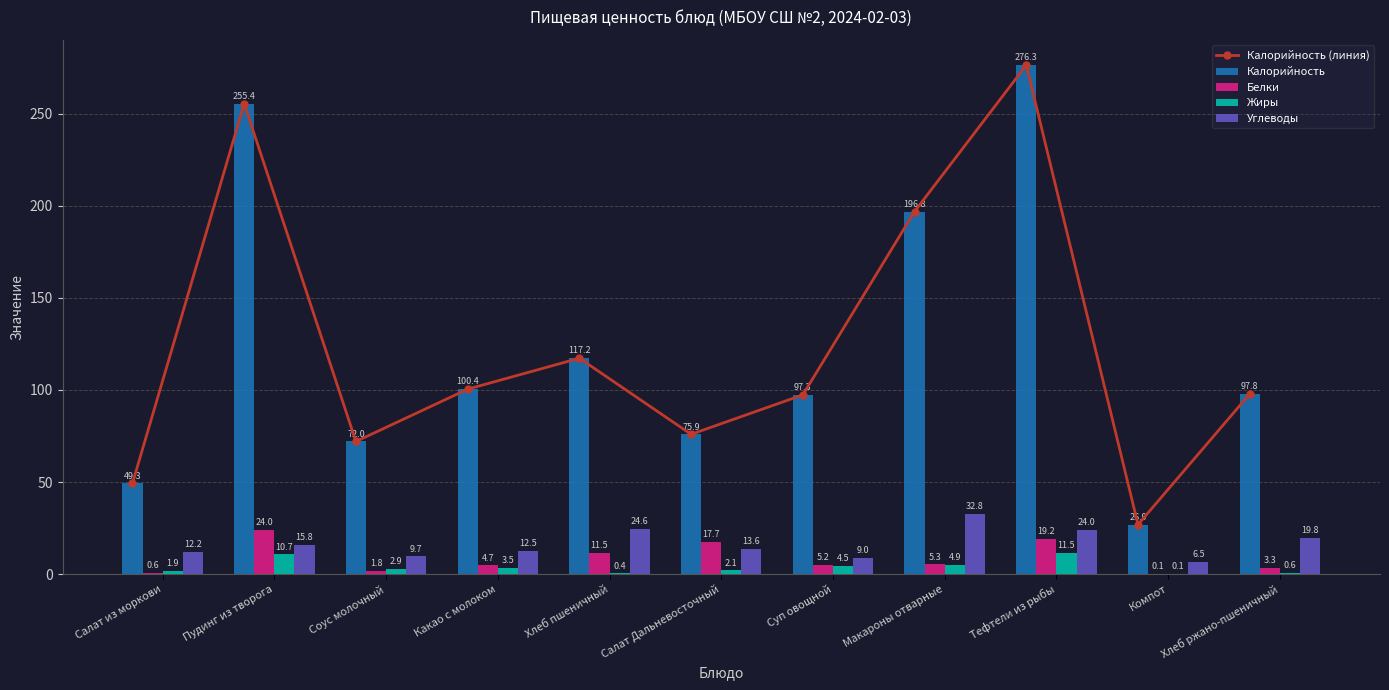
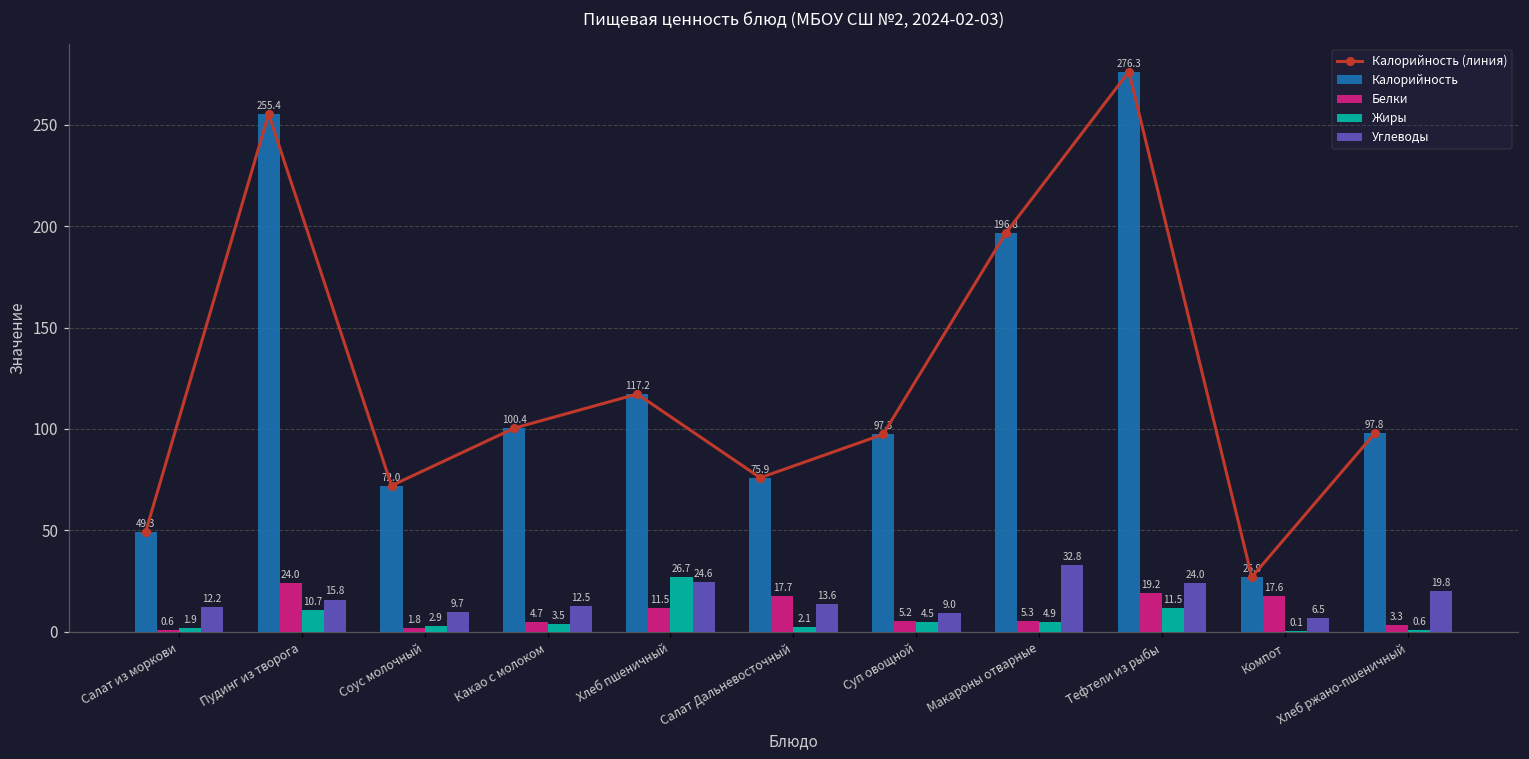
Жиры, Хлеб пшеничный: 0.4 -> 26.7
Белки, Компот: 0.1 -> 17.6
